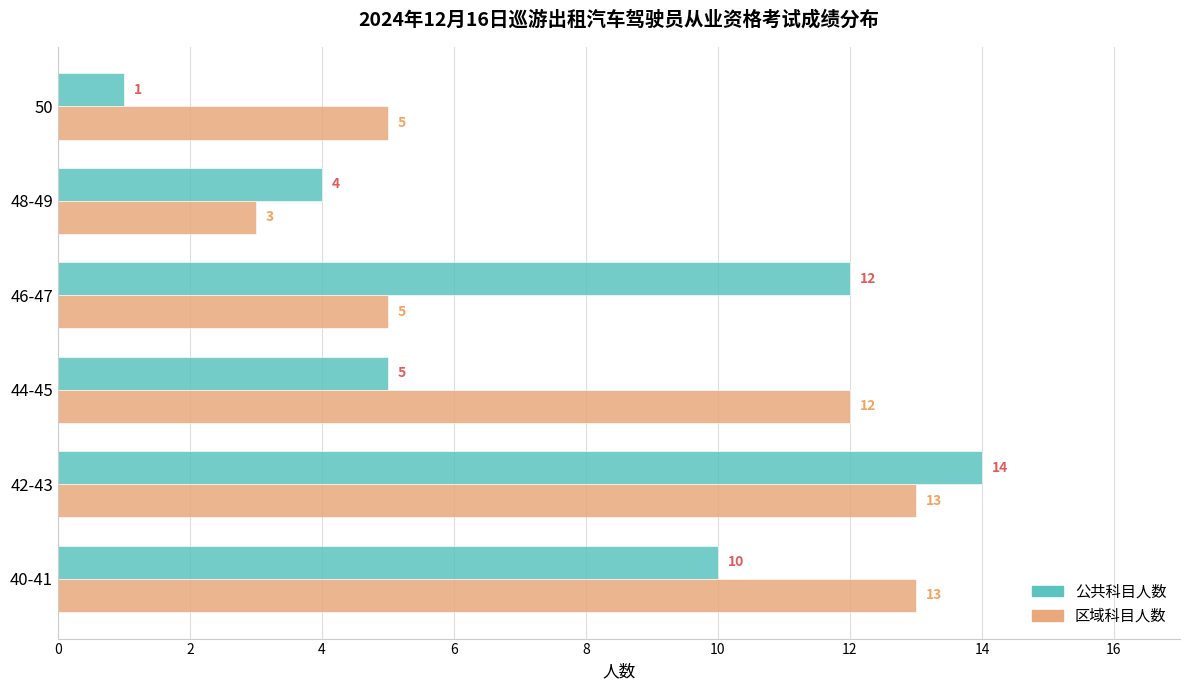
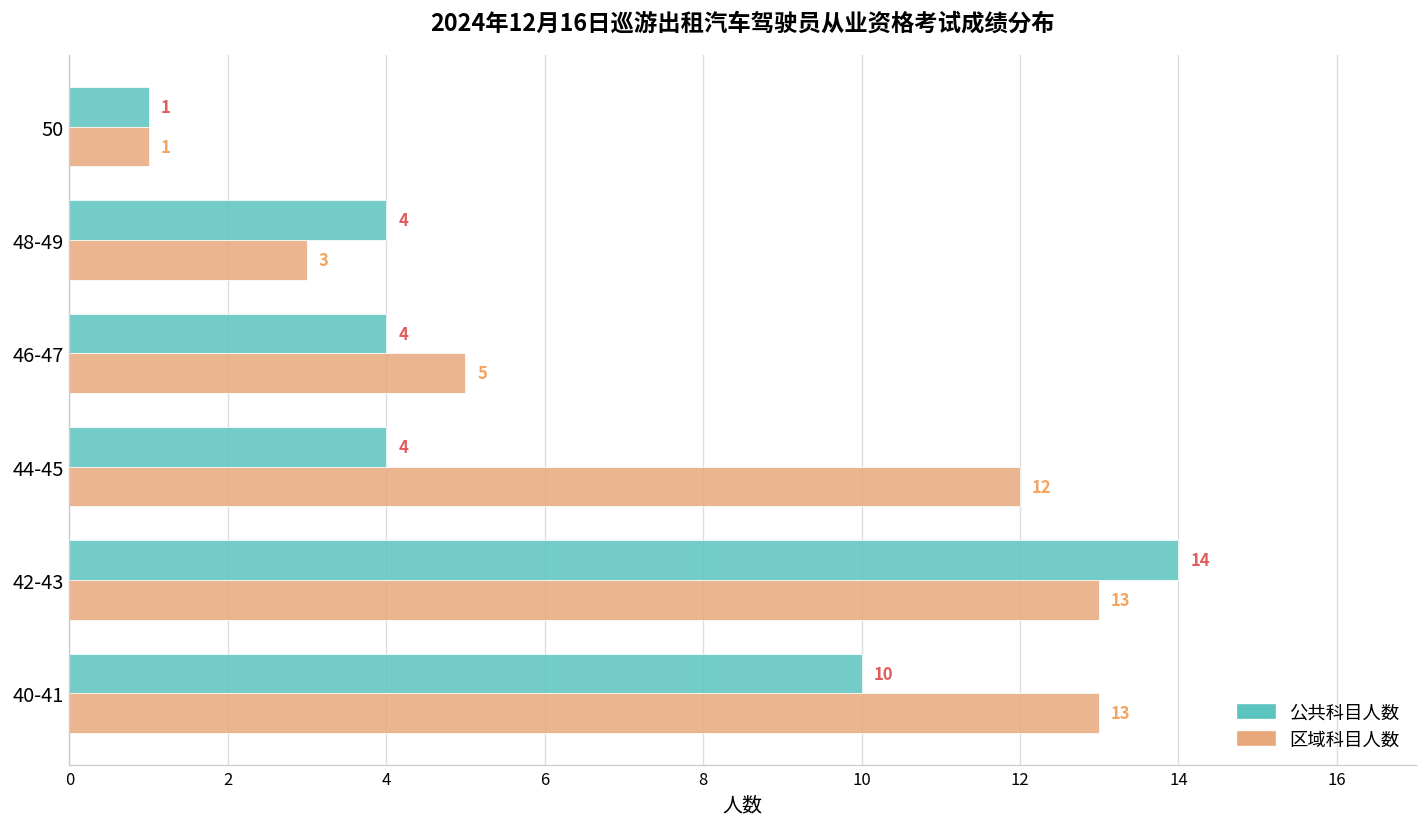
区域科目人数, 50: 5 -> 1
公共科目人数, 46-47: 12 -> 4
公共科目人数, 44-45: 5 -> 4
